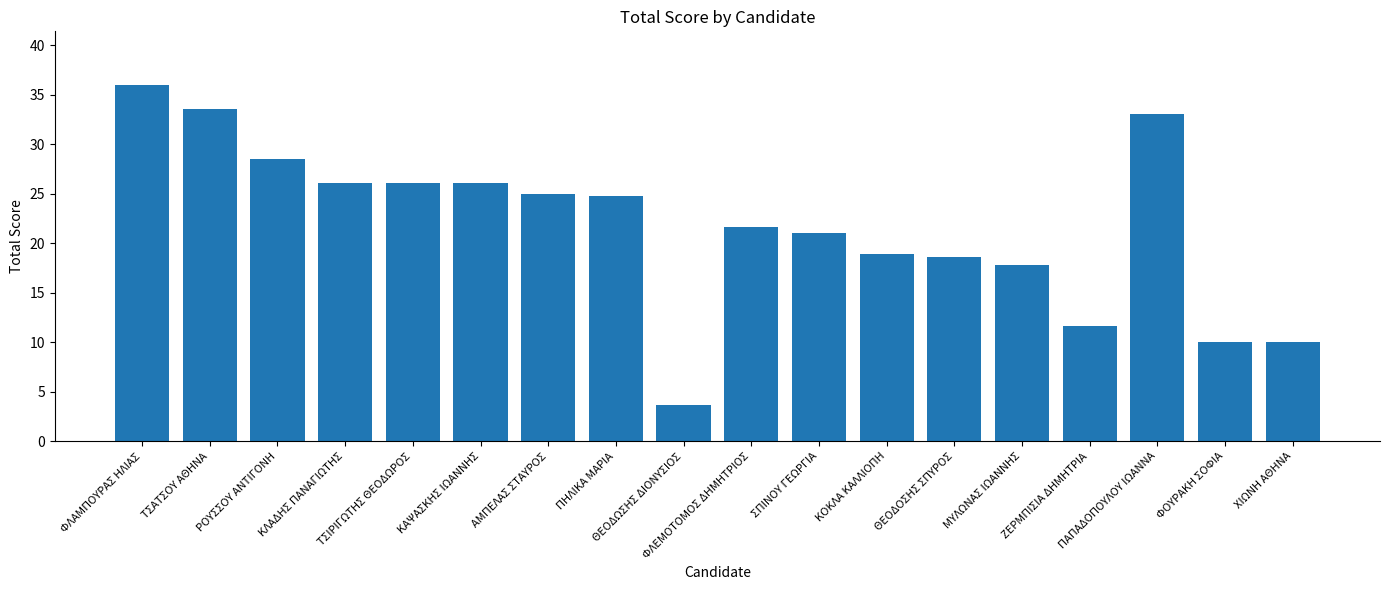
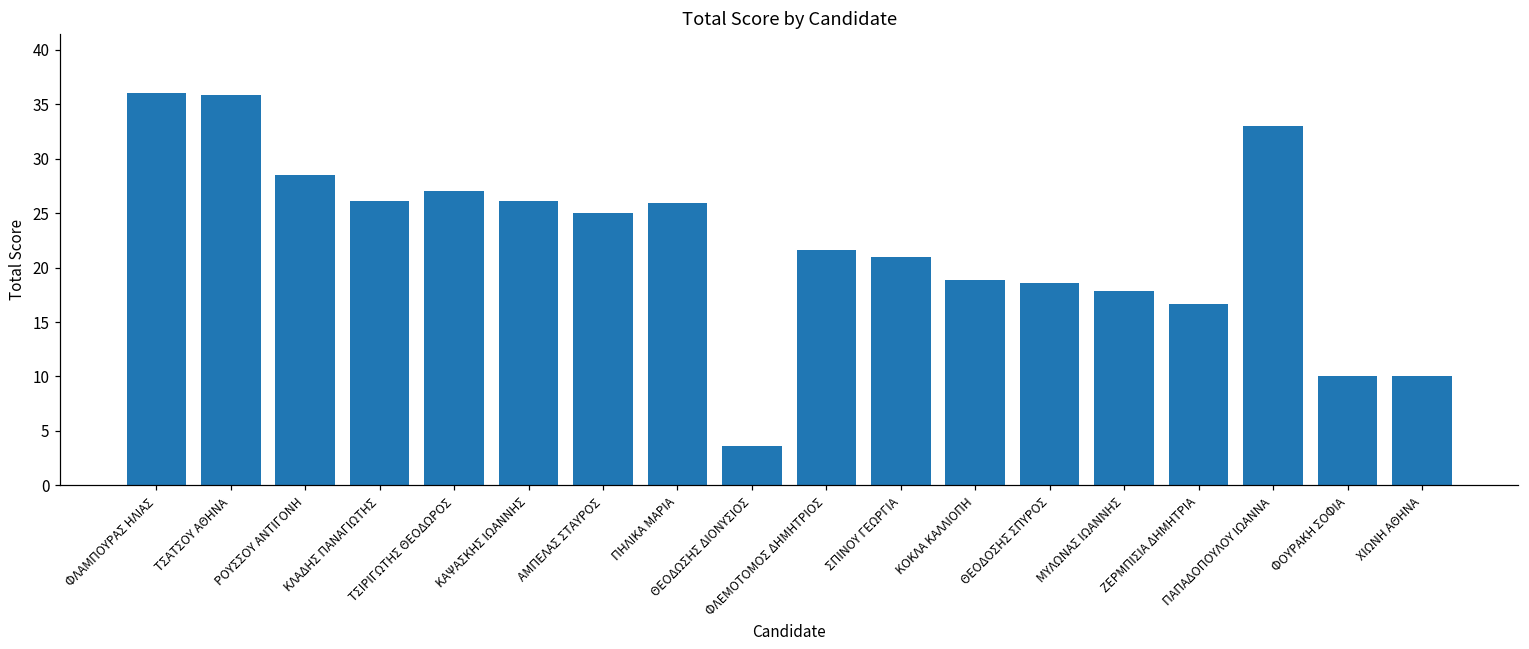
ΤΣΑΤΣΟΥ ΑΘΗΝΑ: 34 -> 36
ΤΣΙΡΙΓΩΤΗΣ ΘΕΟΔΩΡΟΣ: 26 -> 27
ΠΗΛΙΚΑ ΜΑΡΙΑ: 25 -> 26
ΖΕΡΜΠΙΣΙΑ ΔΗΜΗΤΡΙΑ: 12 -> 17
